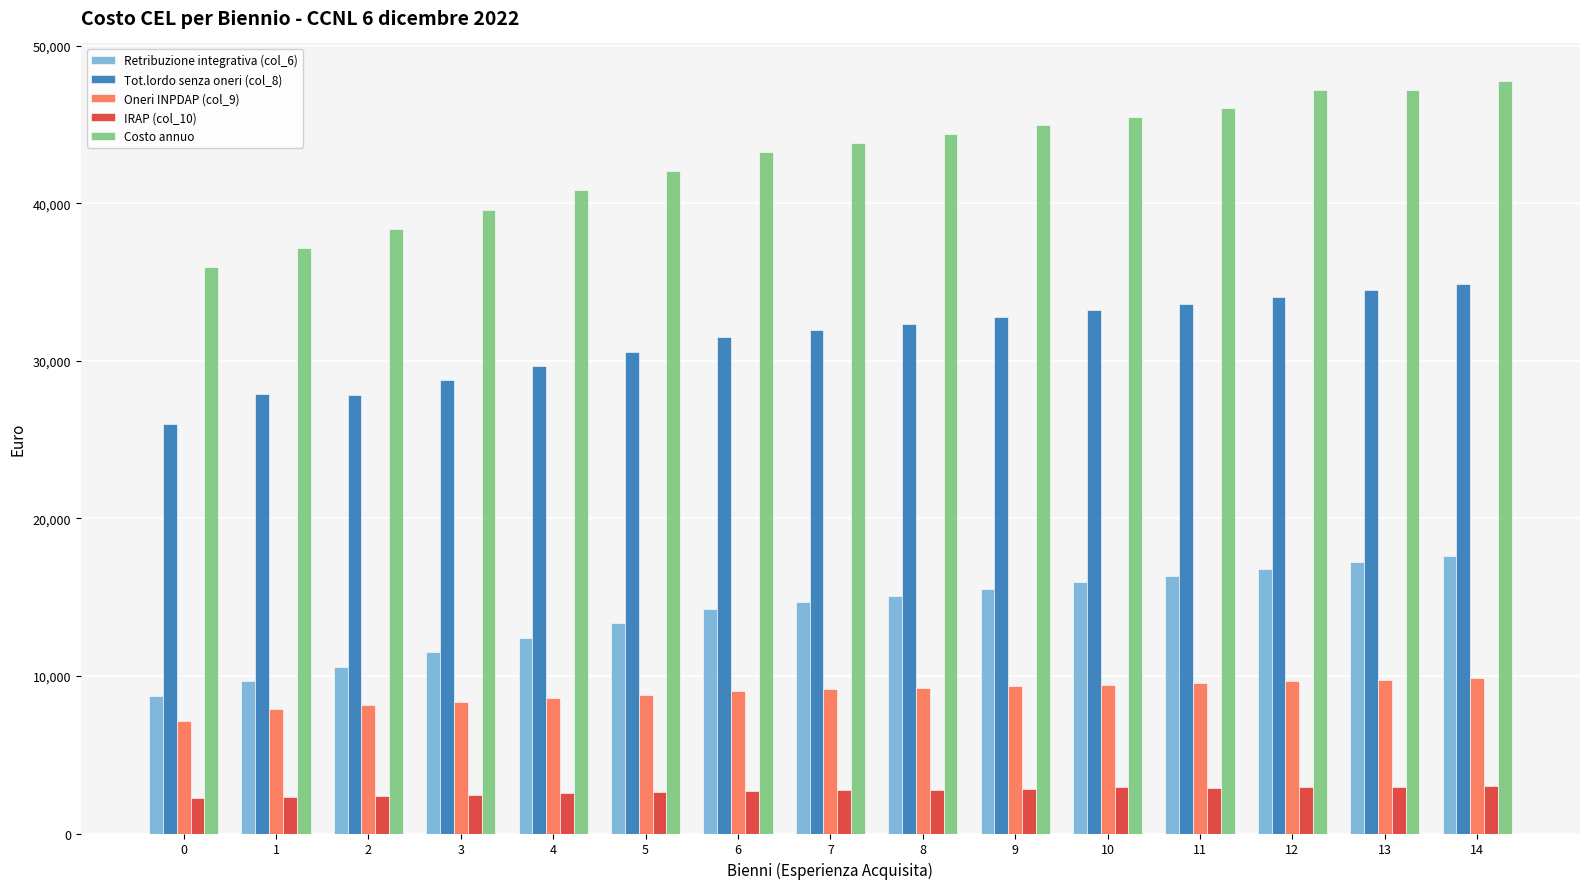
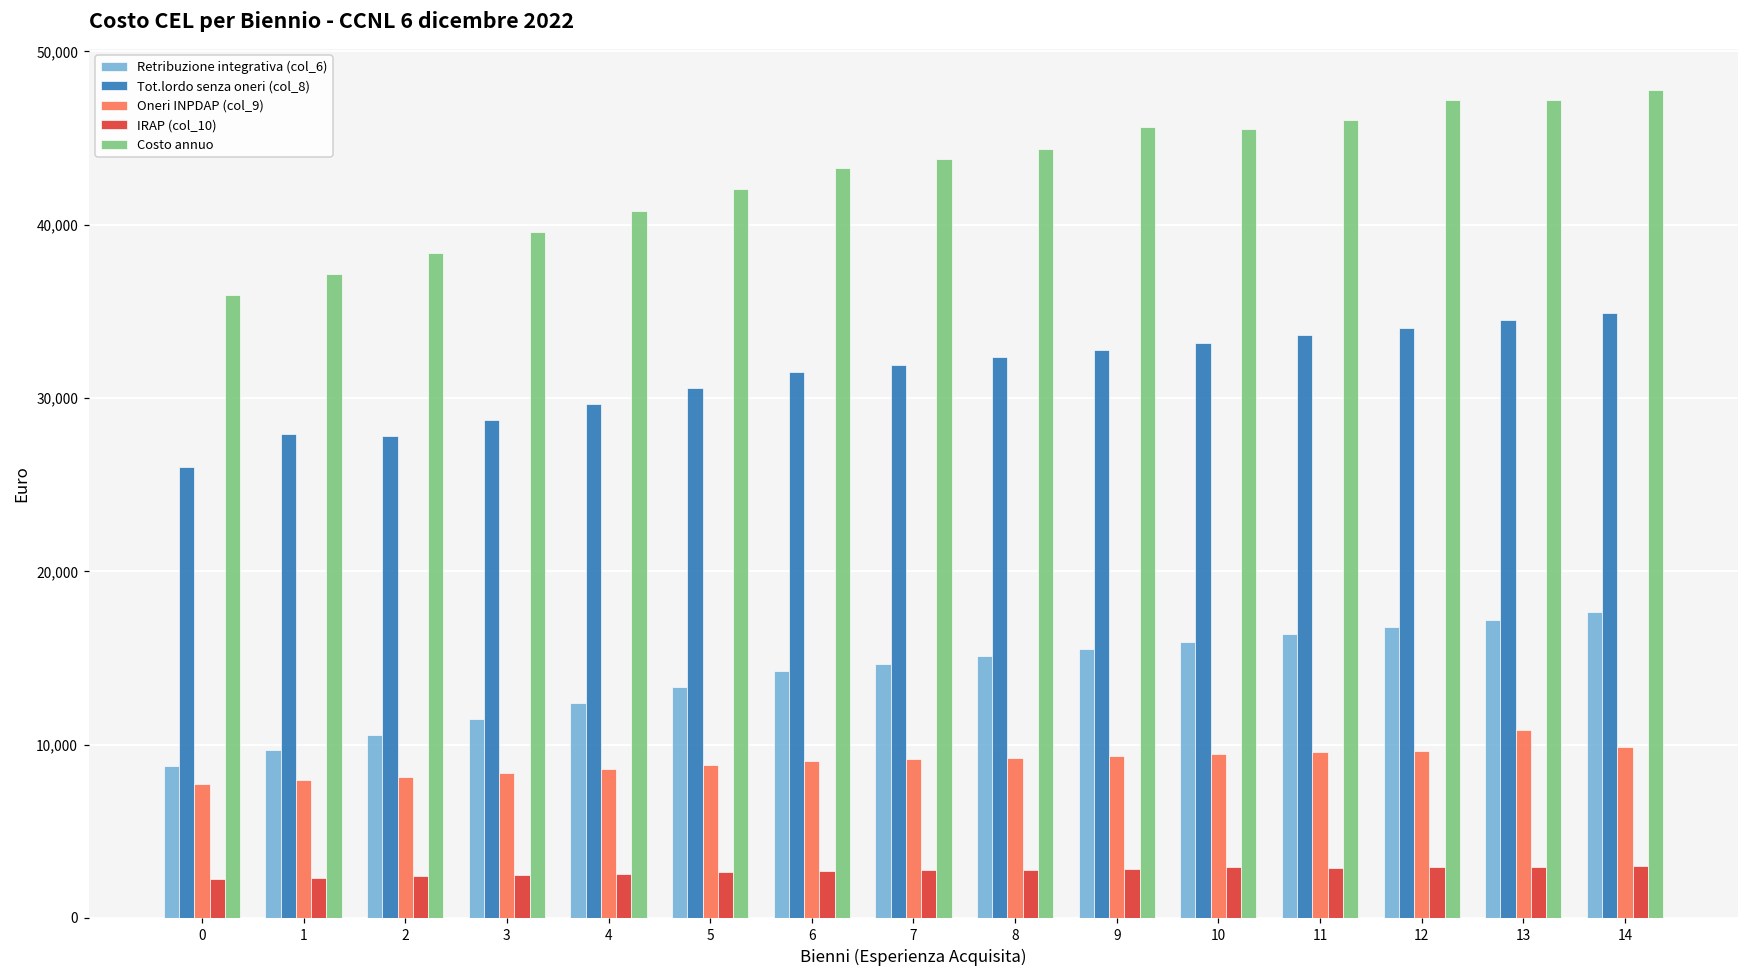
Oneri INPDAP (col_9), 0: 7,100 -> 7,700
Costo annuo, 9: 44,900 -> 45,600
Oneri INPDAP (col_9), 13: 9,800 -> 10,900
